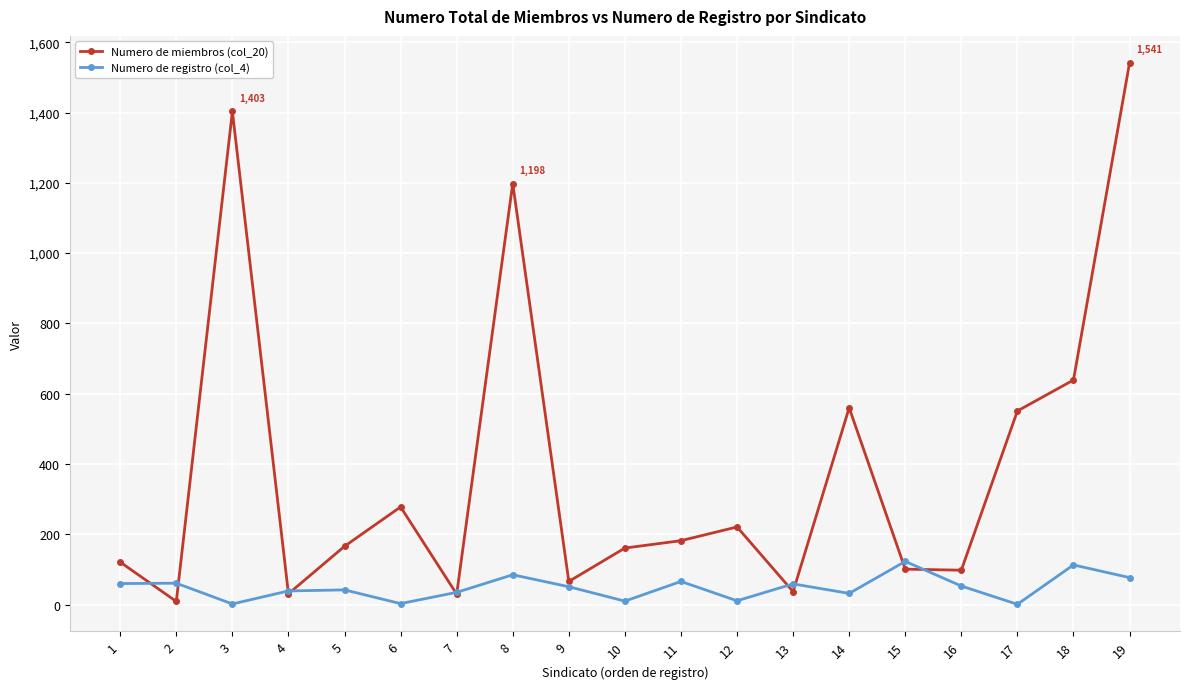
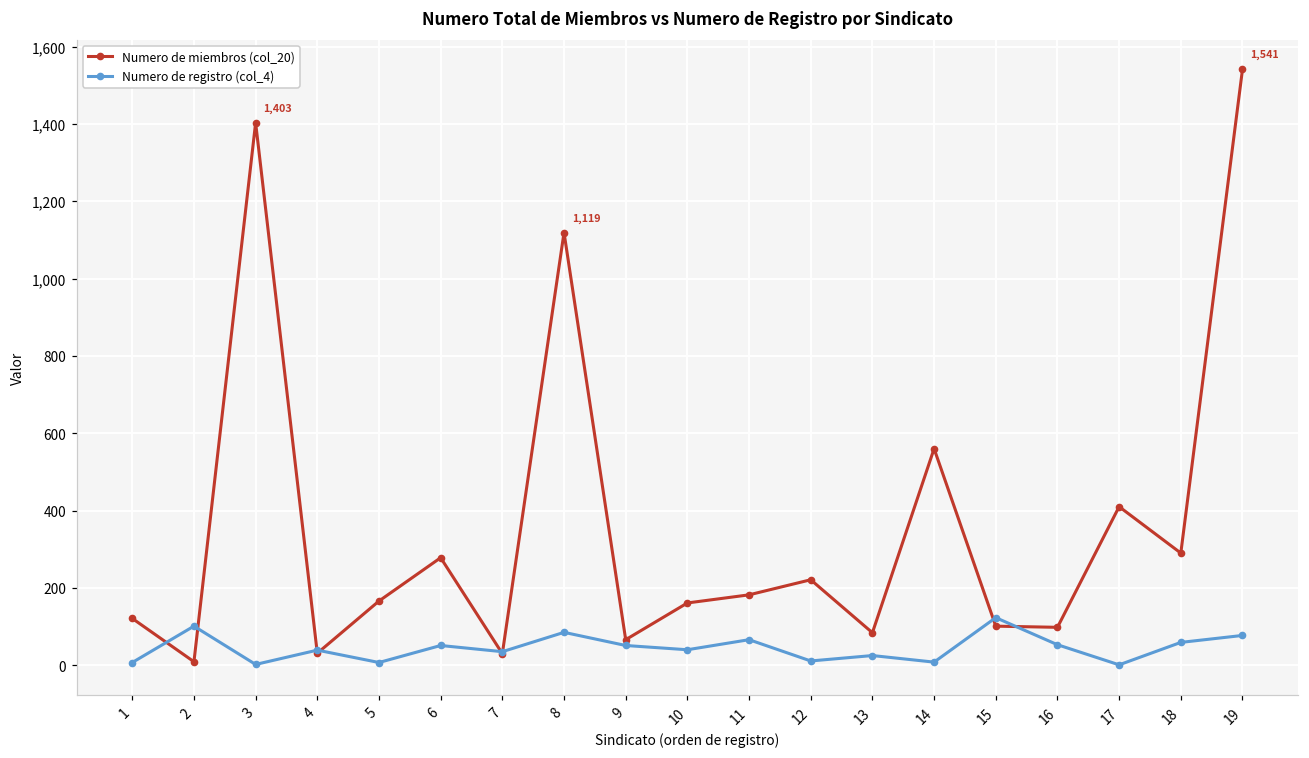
Numero de registro (col_4), 1: 60 -> 10
Numero de registro (col_4), 2: 60 -> 100
Numero de registro (col_4), 5: 40 -> 10
Numero de registro (col_4), 6: 0 -> 50
Numero de miembros (col_20), 8: 1,198 -> 1,119
Numero de registro (col_4), 10: 10 -> 40
Numero de miembros (col_20), 13: 40 -> 80
Numero de registro (col_4), 13: 60 -> 30
Numero de registro (col_4), 14: 30 -> 10
Numero de miembros (col_20), 17: 550 -> 410
Numero de miembros (col_20), 18: 640 -> 290
Numero de registro (col_4), 18: 110 -> 60
